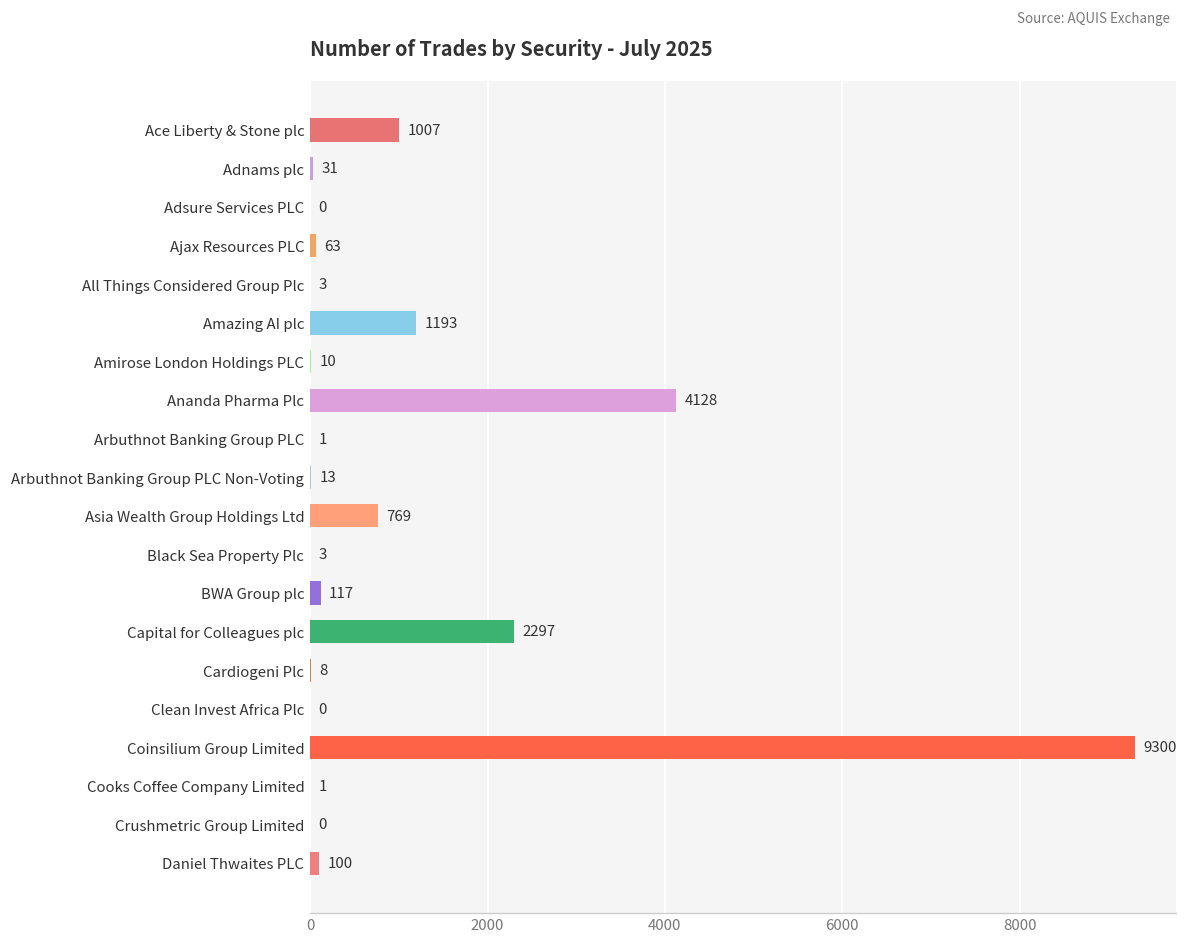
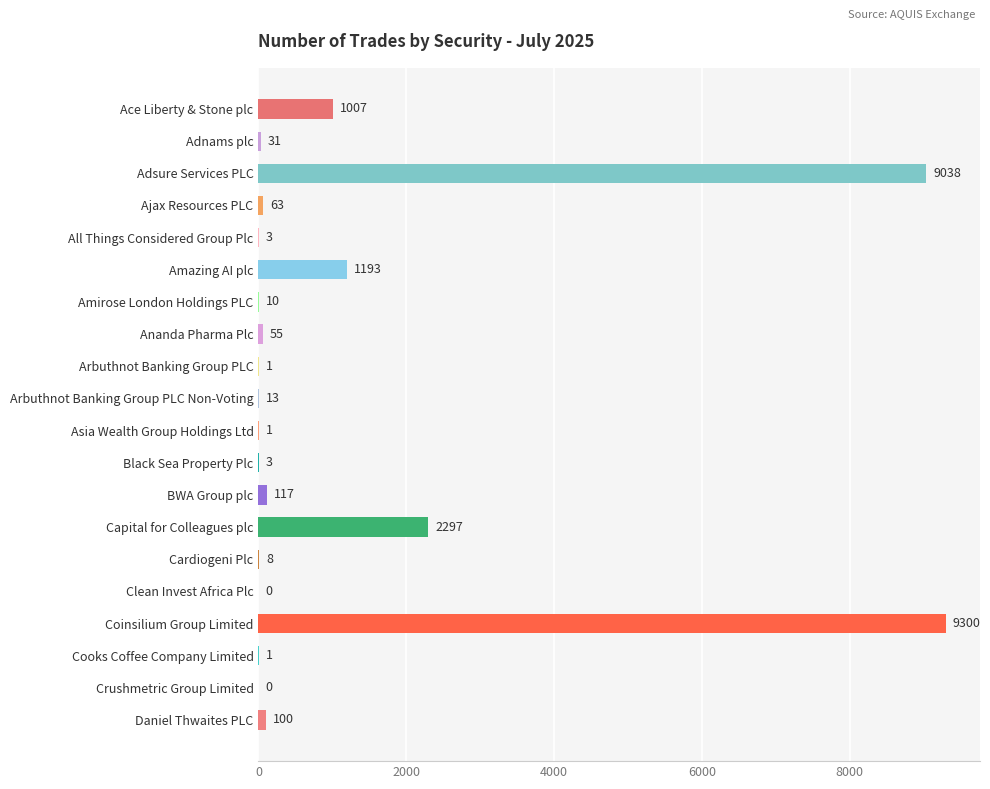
Adsure Services PLC: 0 -> 9038
Ananda Pharma Plc: 4128 -> 55
Asia Wealth Group Holdings Ltd: 769 -> 1
